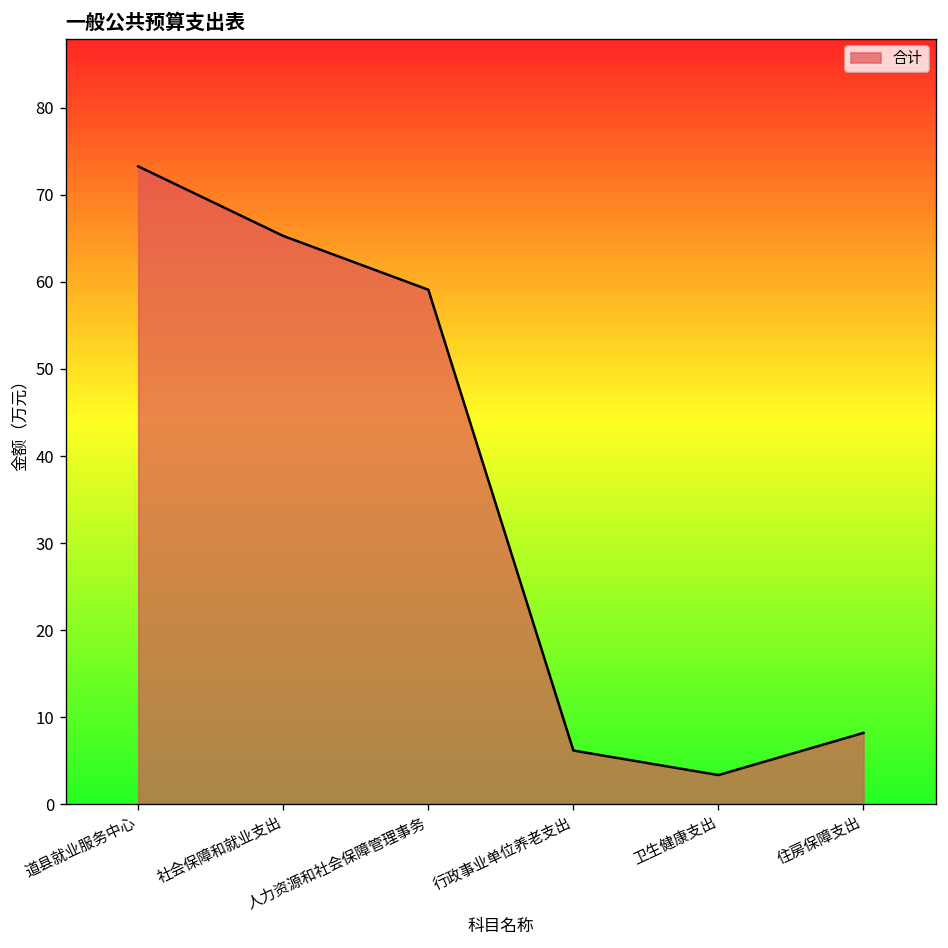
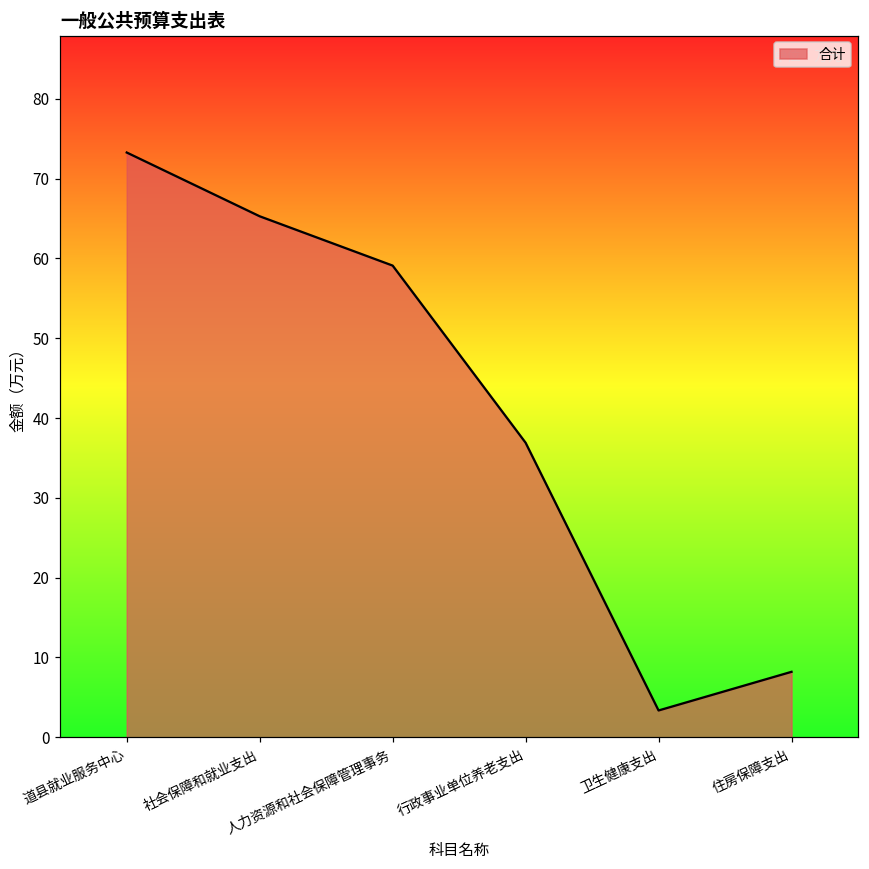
行政事业单位养老支出: 6 -> 37
